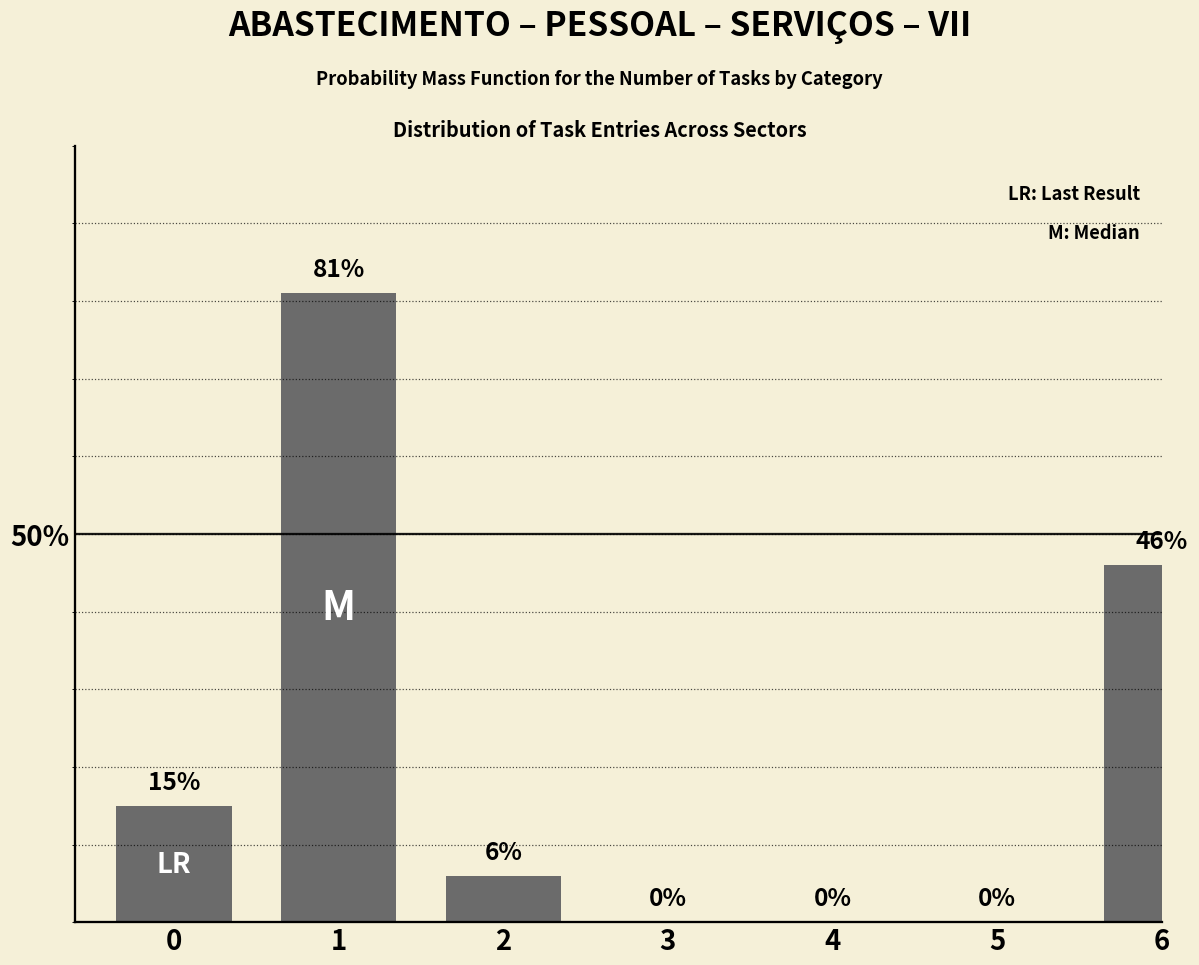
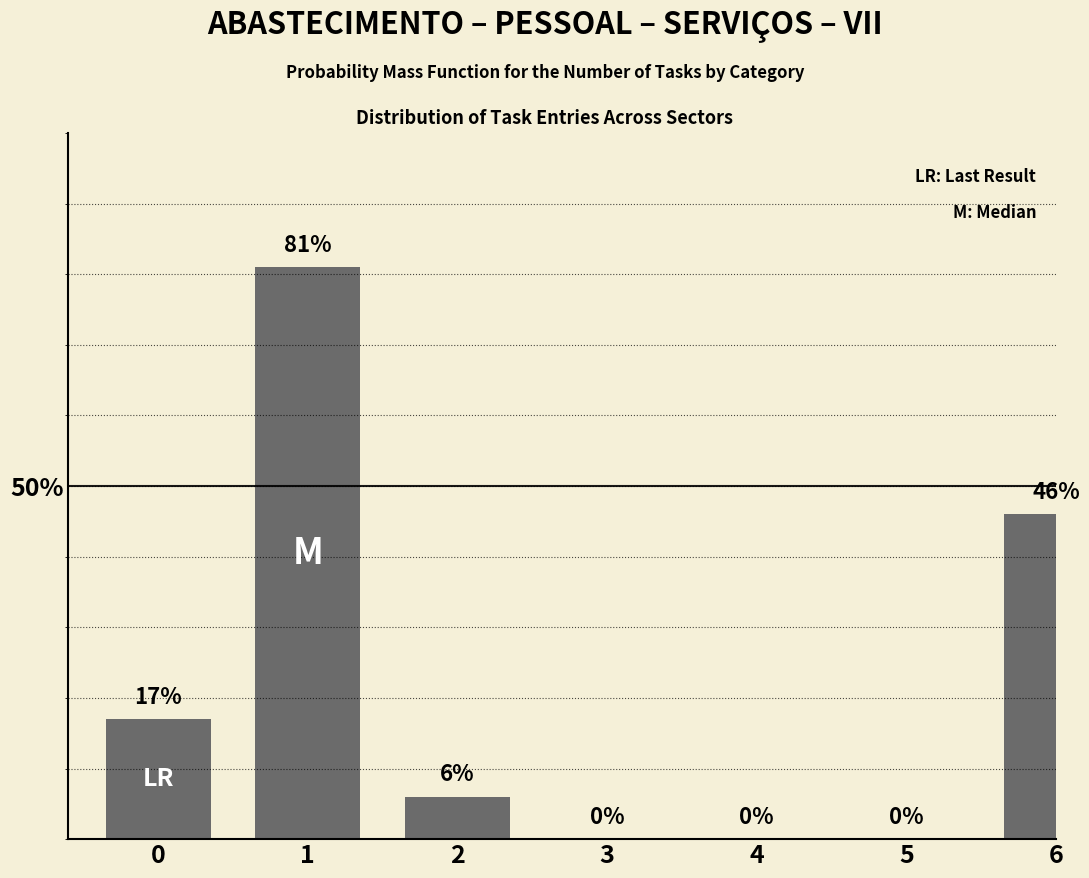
0: 15% -> 17%
